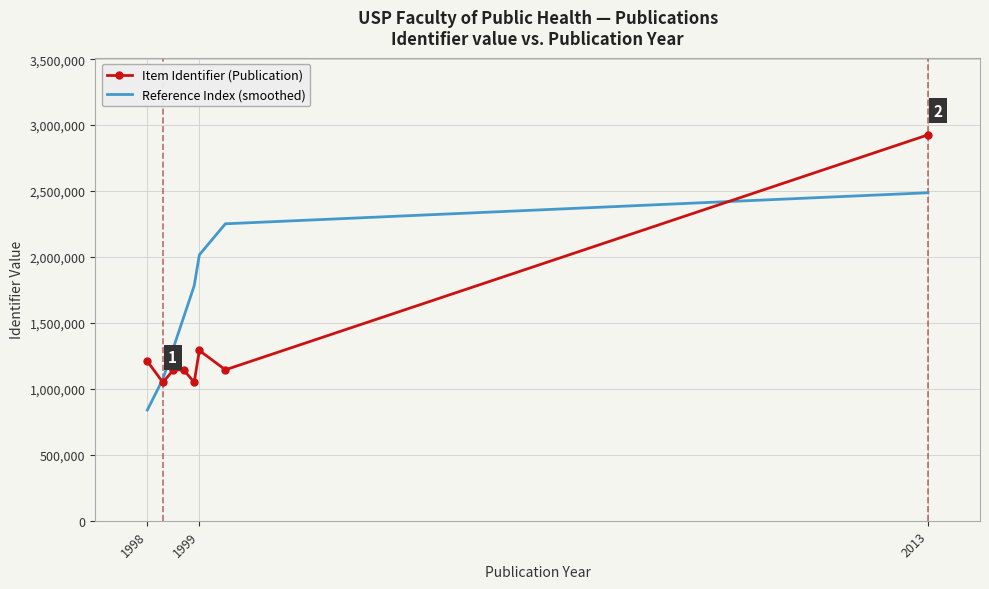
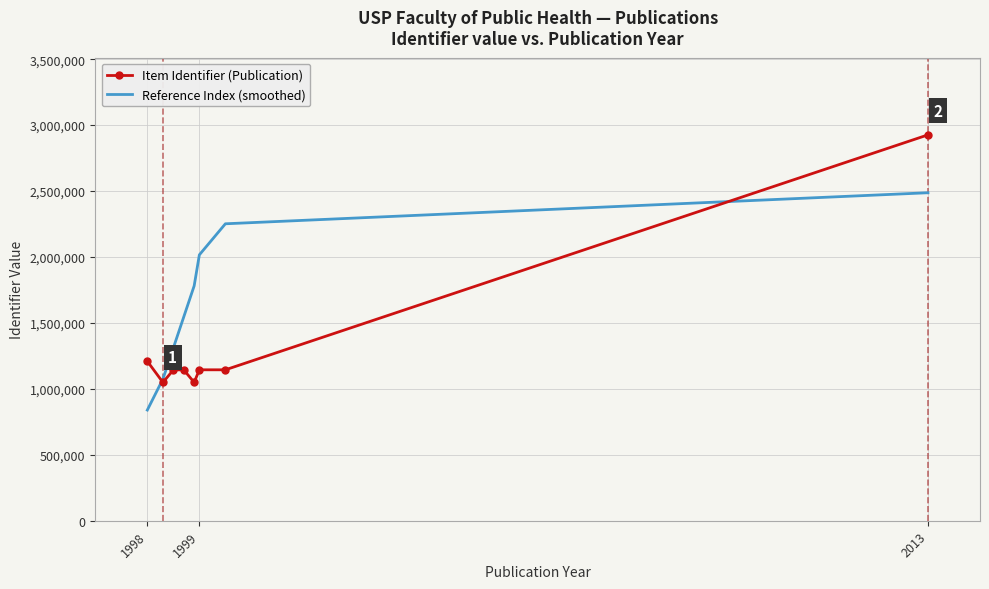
Item Identifier (Publication), 1999: 1,290,000 -> 1,140,000
